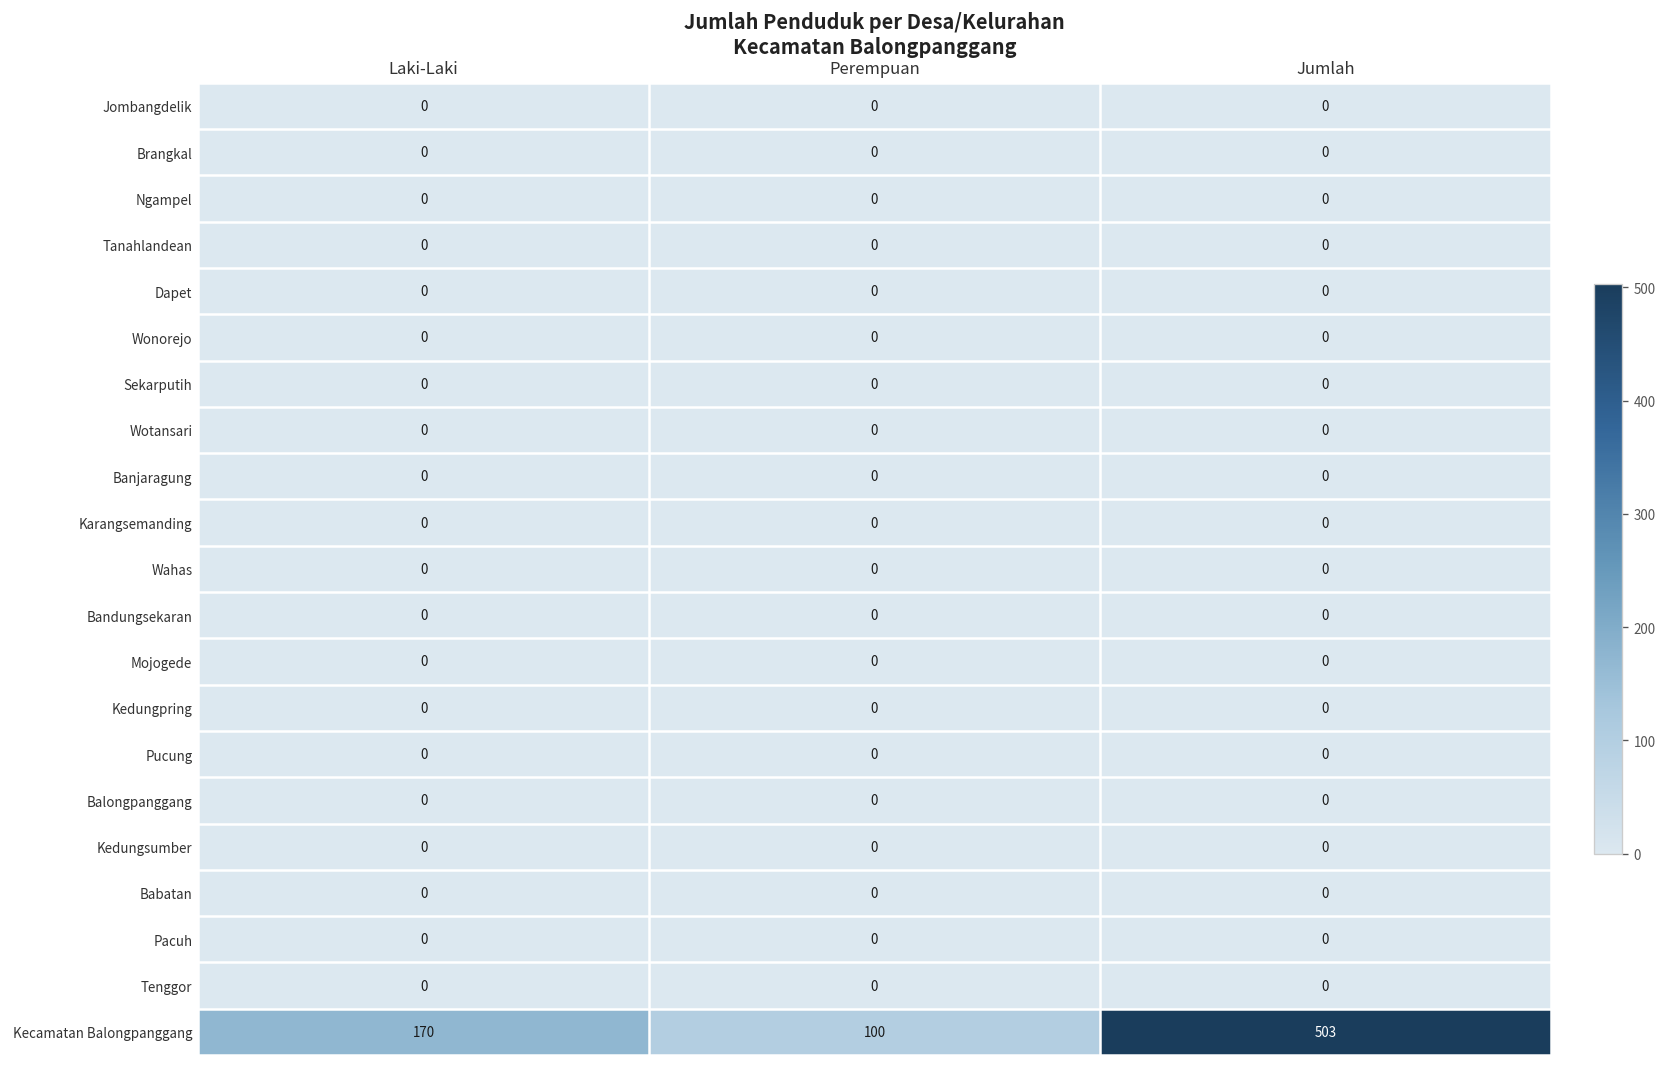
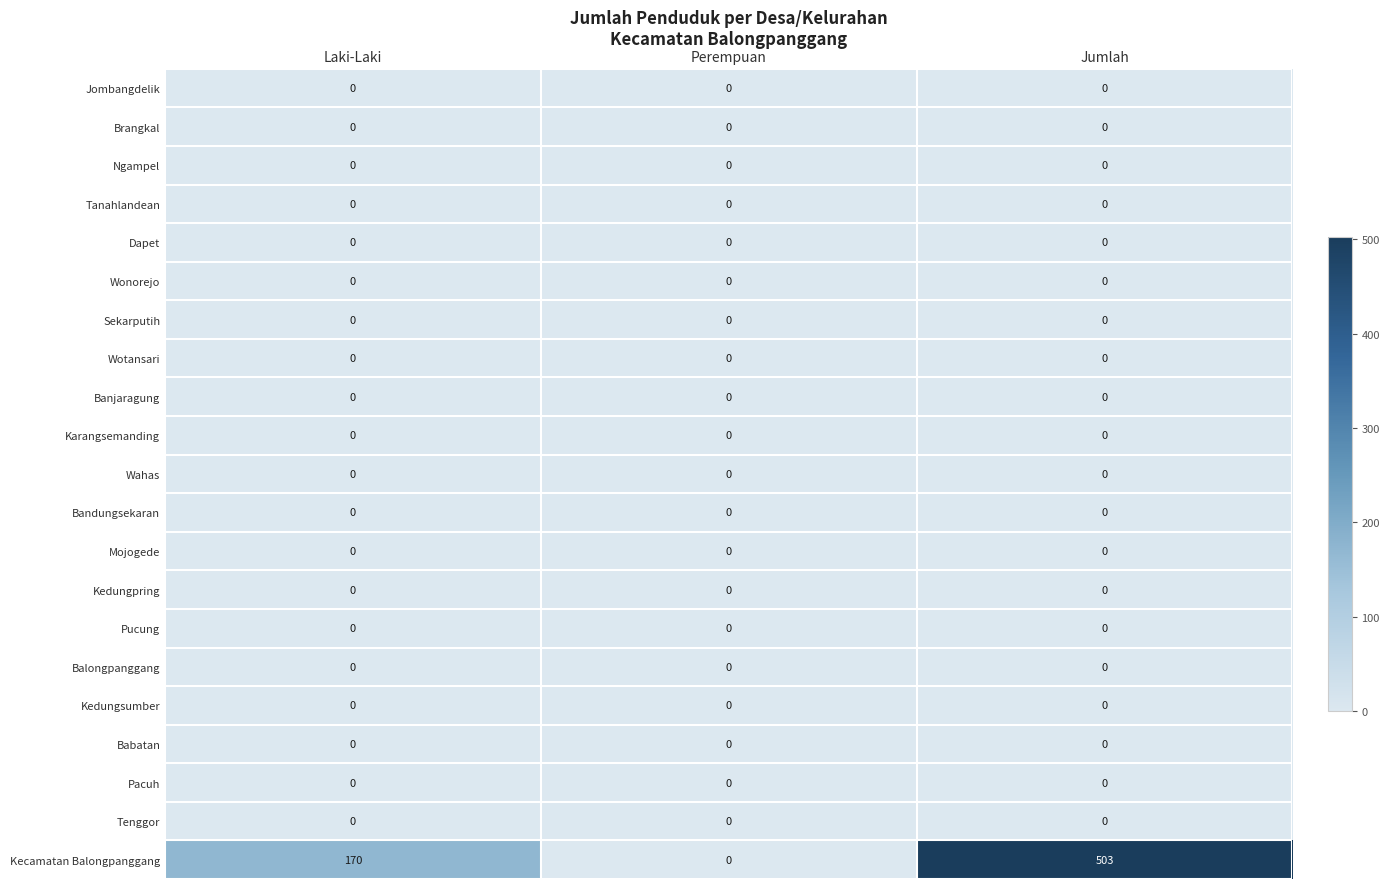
Kecamatan Balongpanggang, Perempuan: 100 -> 0
